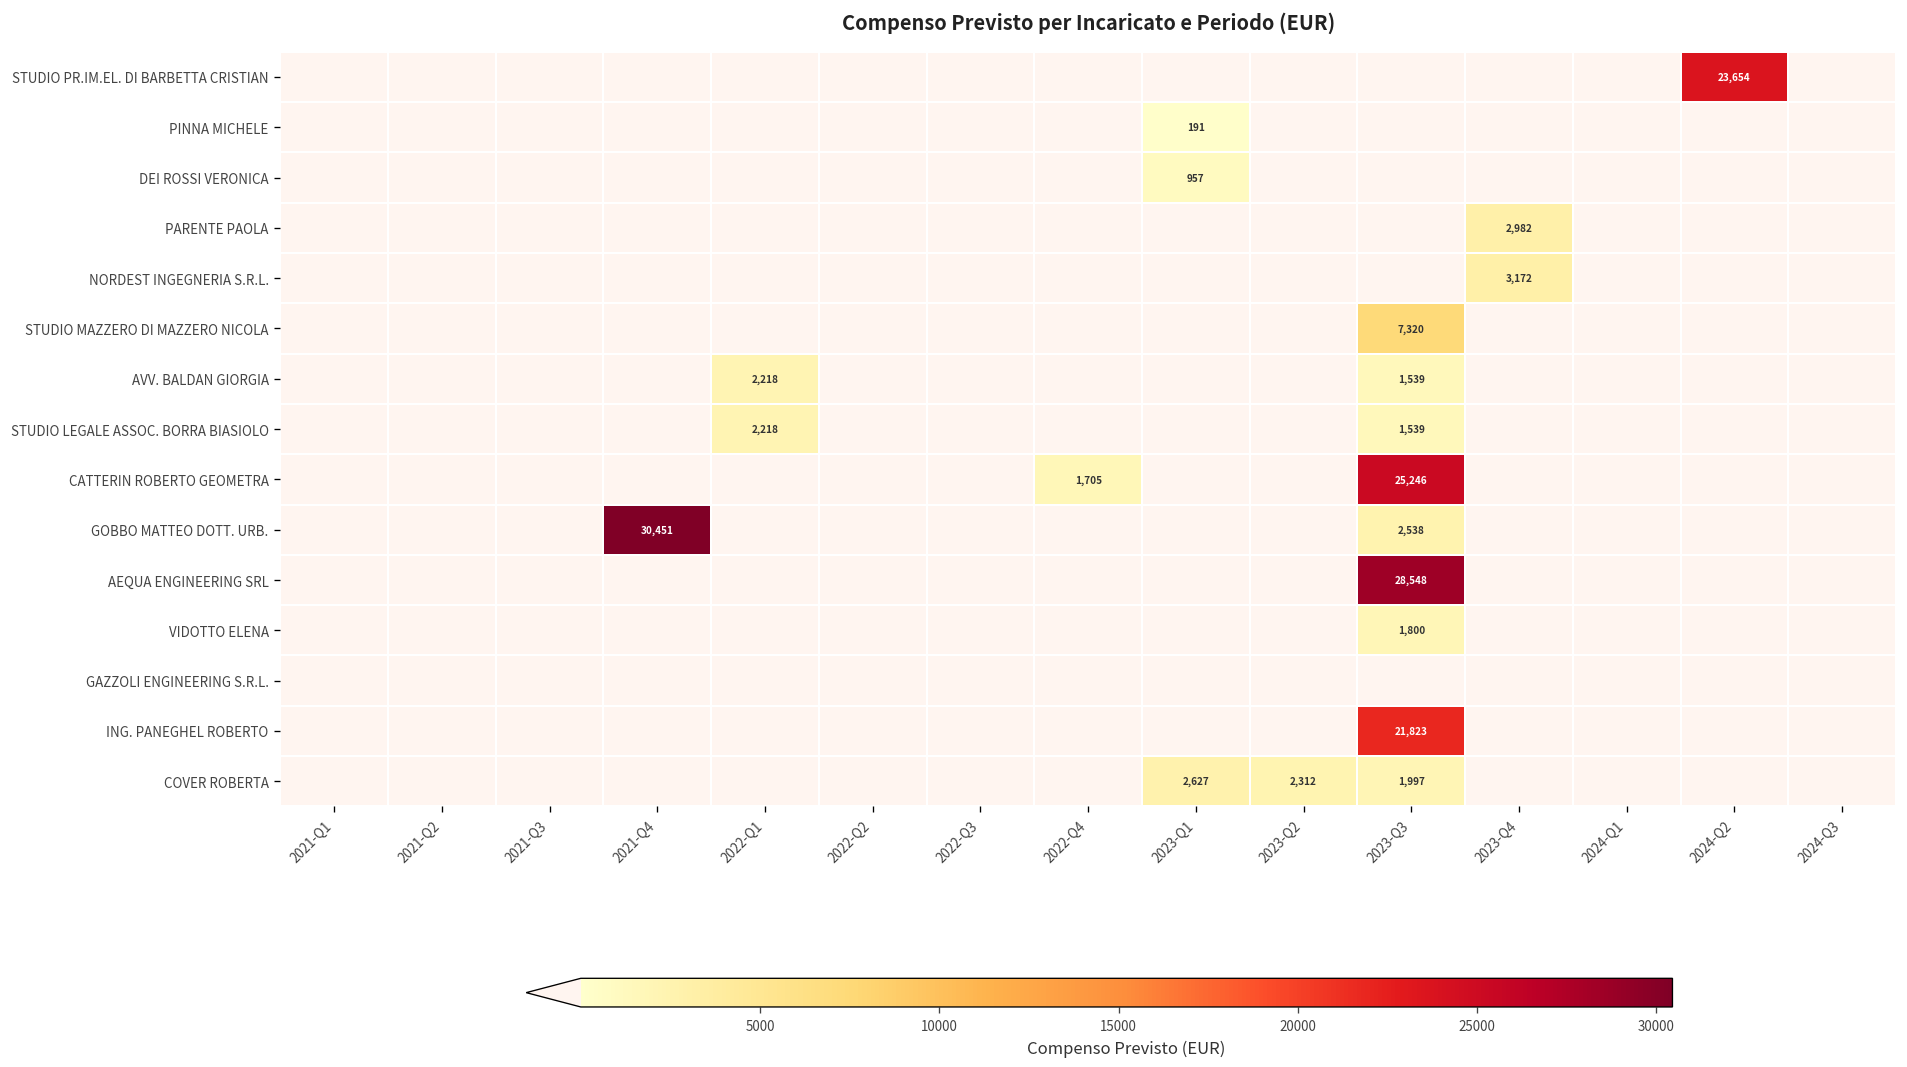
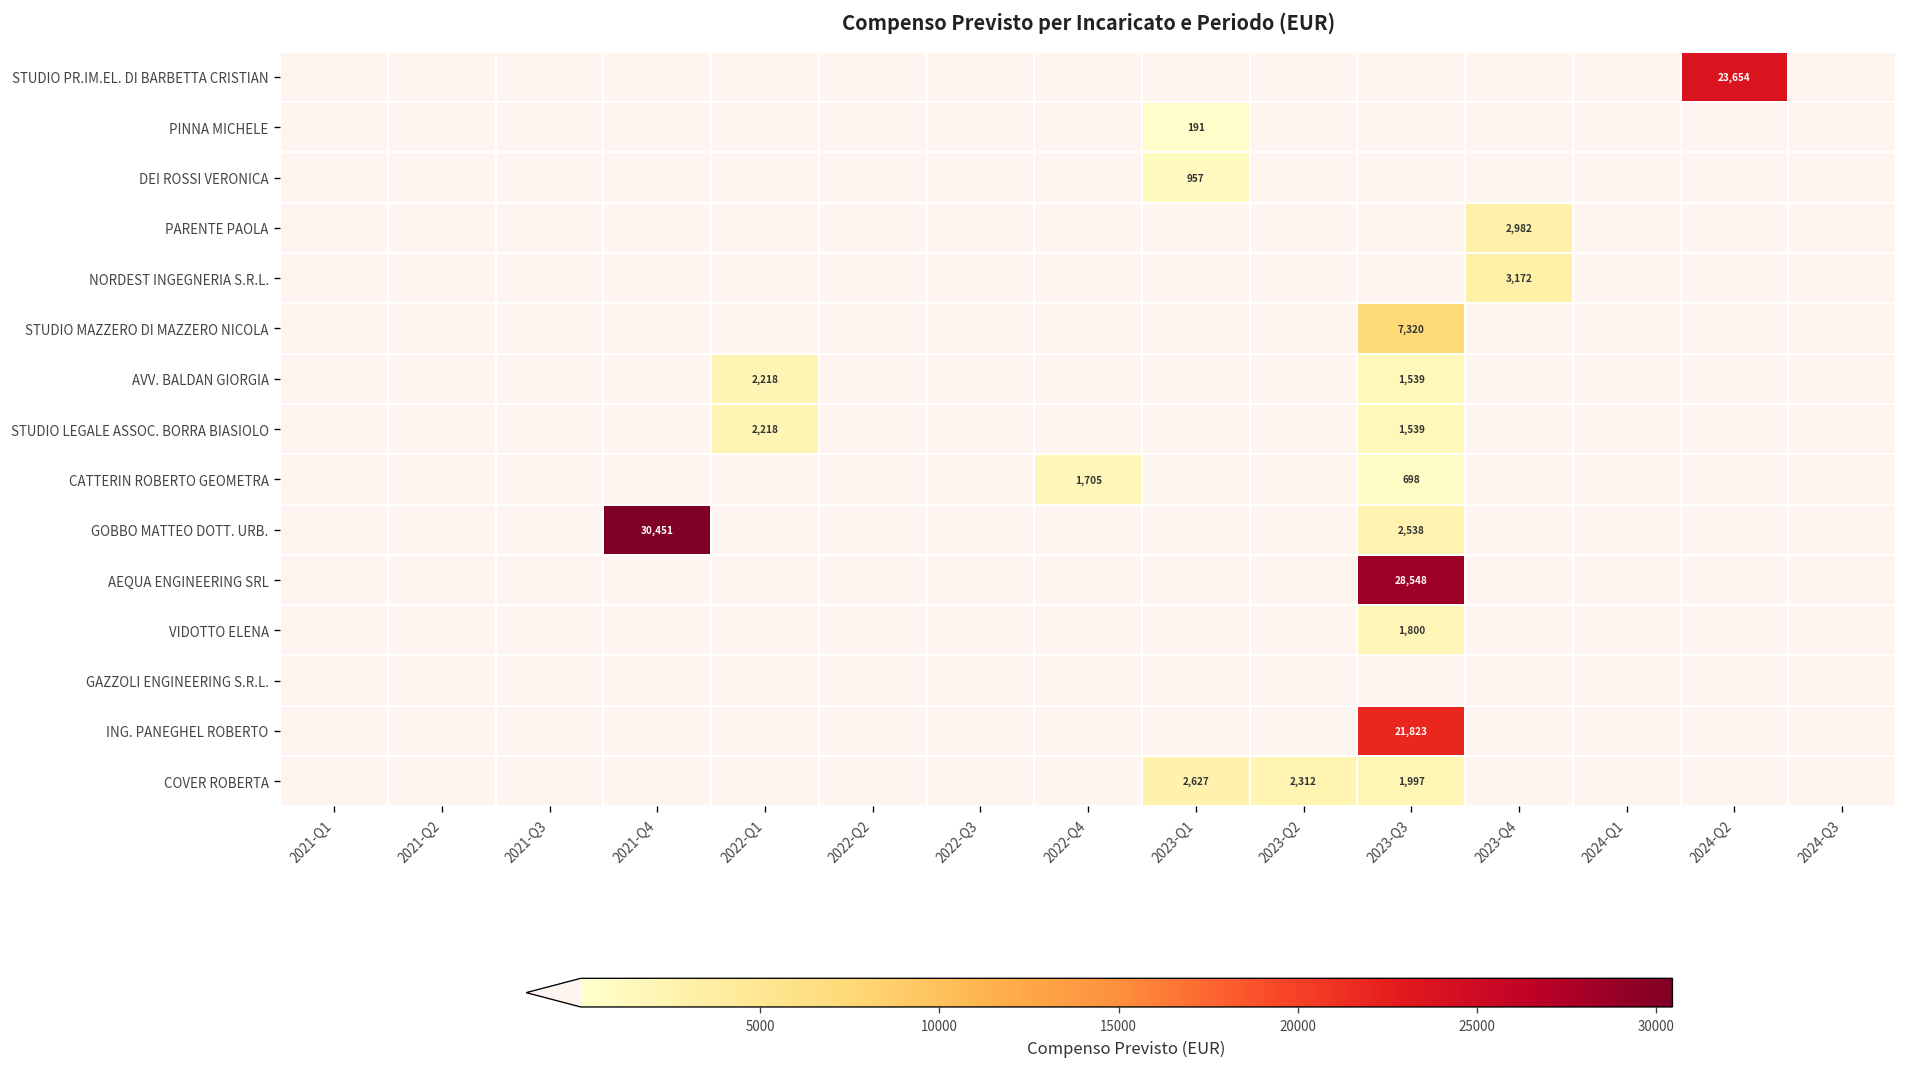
CATTERIN ROBERTO GEOMETRA, 2023-Q3: 25,246 -> 698
